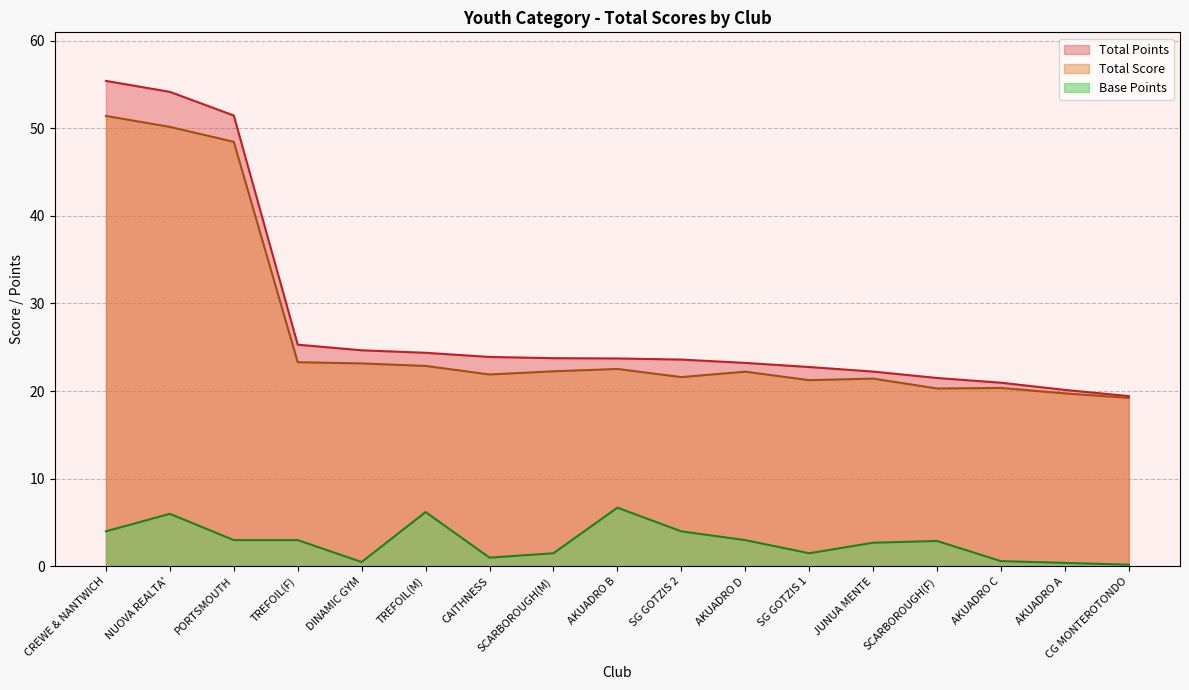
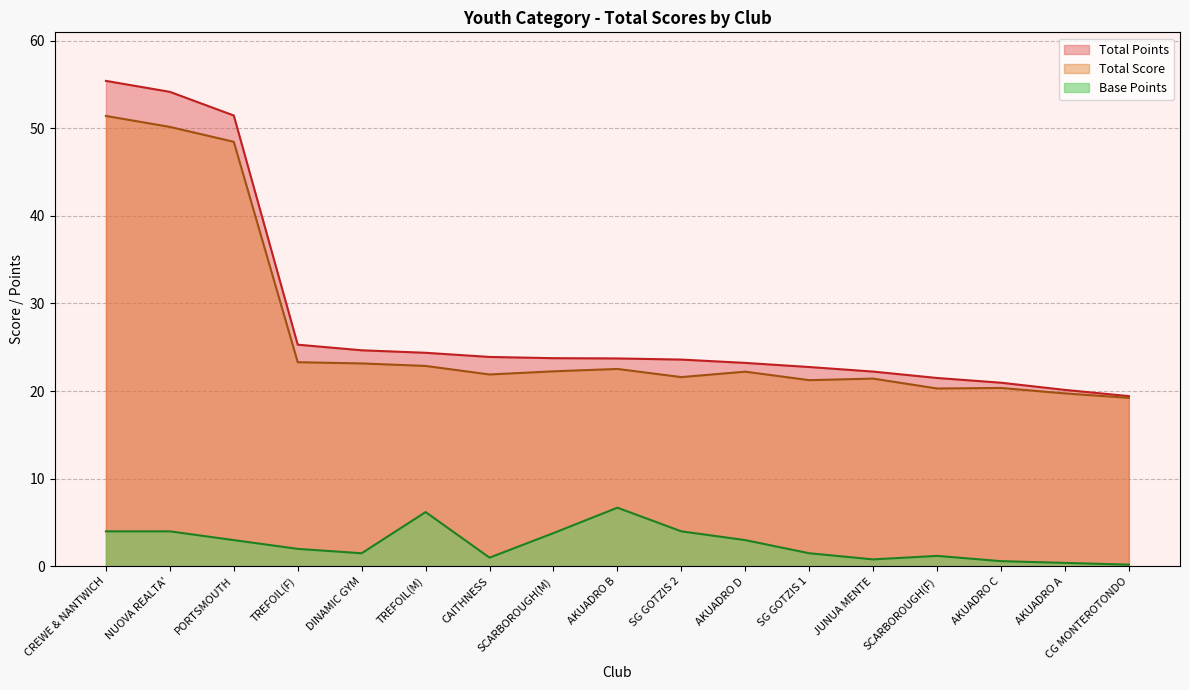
Base Points, NUOVA REALTA': 6 -> 4
Base Points, TREFOIL(F): 3 -> 2
Base Points, DINAMIC GYM: 1 -> 2
Base Points, SCARBOROUGH(M): 2 -> 4
Base Points, JUNUA MENTE: 3 -> 1
Base Points, SCARBOROUGH(F): 3 -> 1
